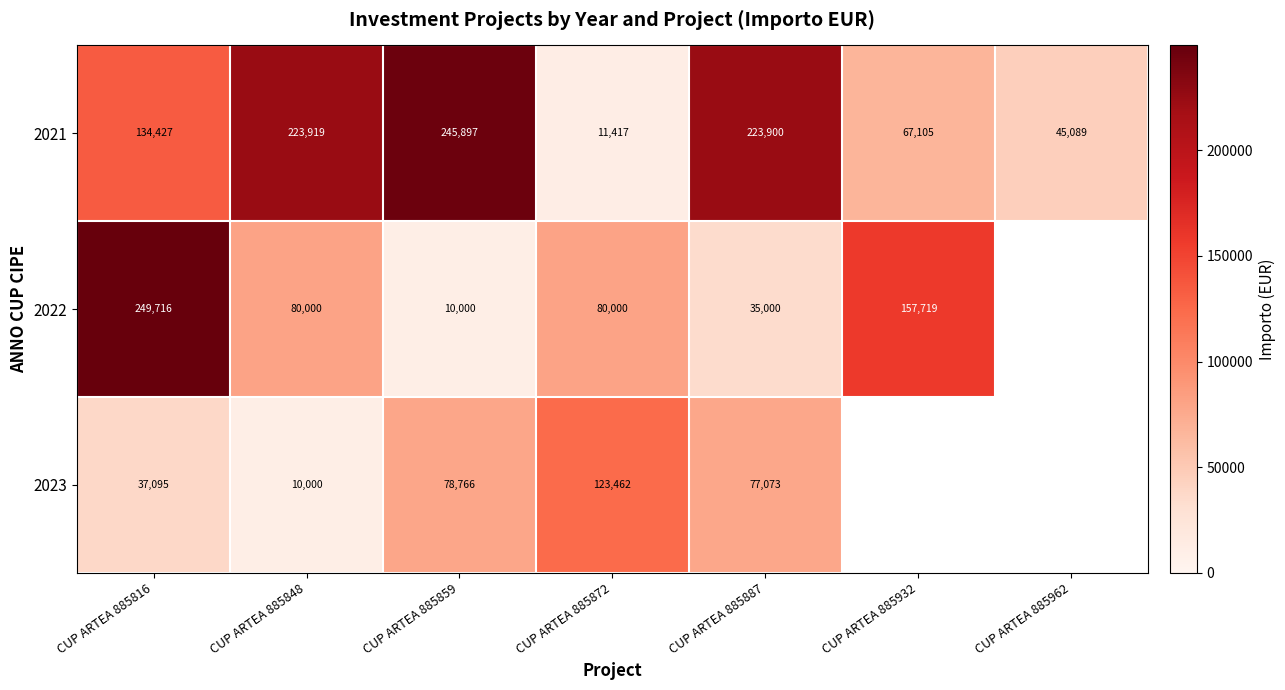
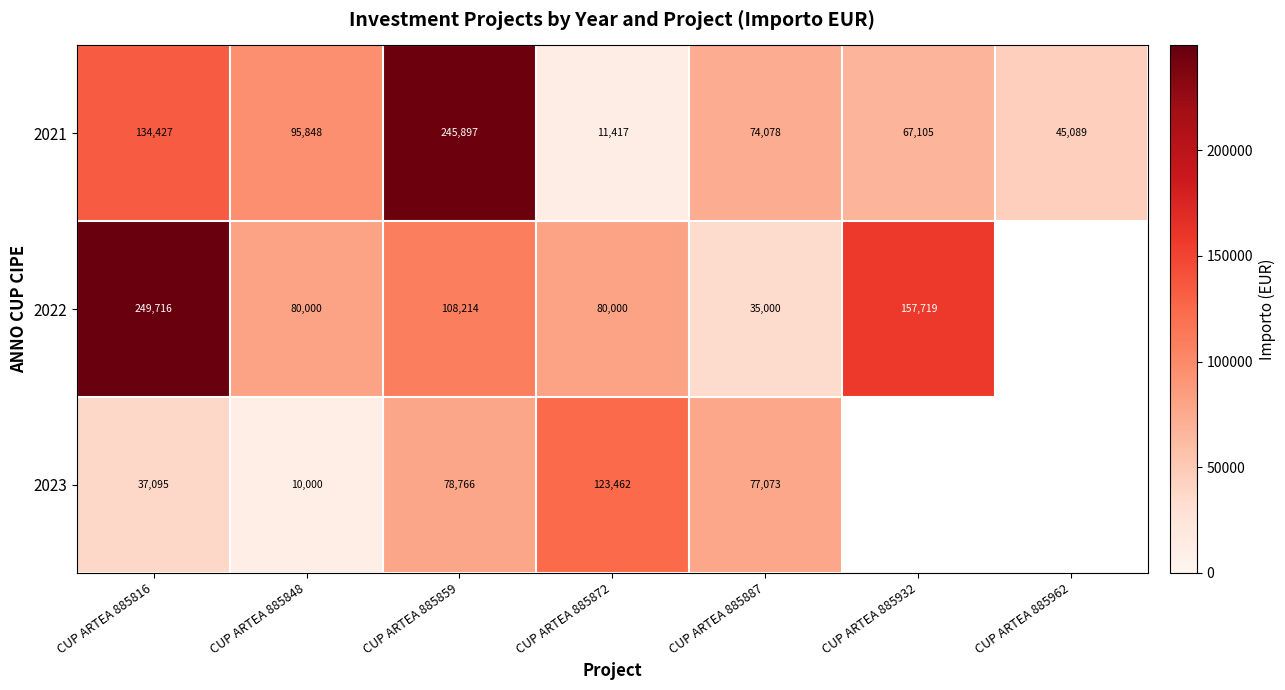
2021, CUP ARTEA 885848: 223,919 -> 95,848
2021, CUP ARTEA 885887: 223,900 -> 74,078
2022, CUP ARTEA 885859: 10,000 -> 108,214
